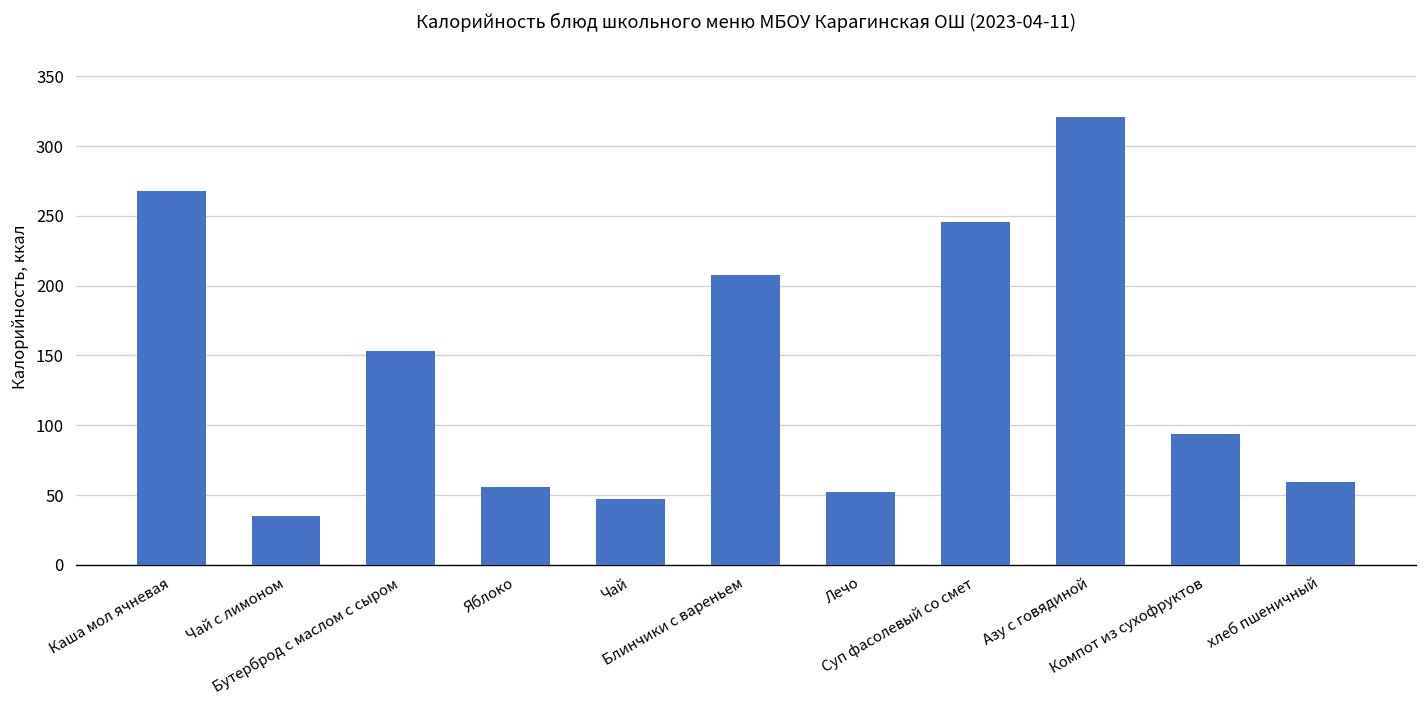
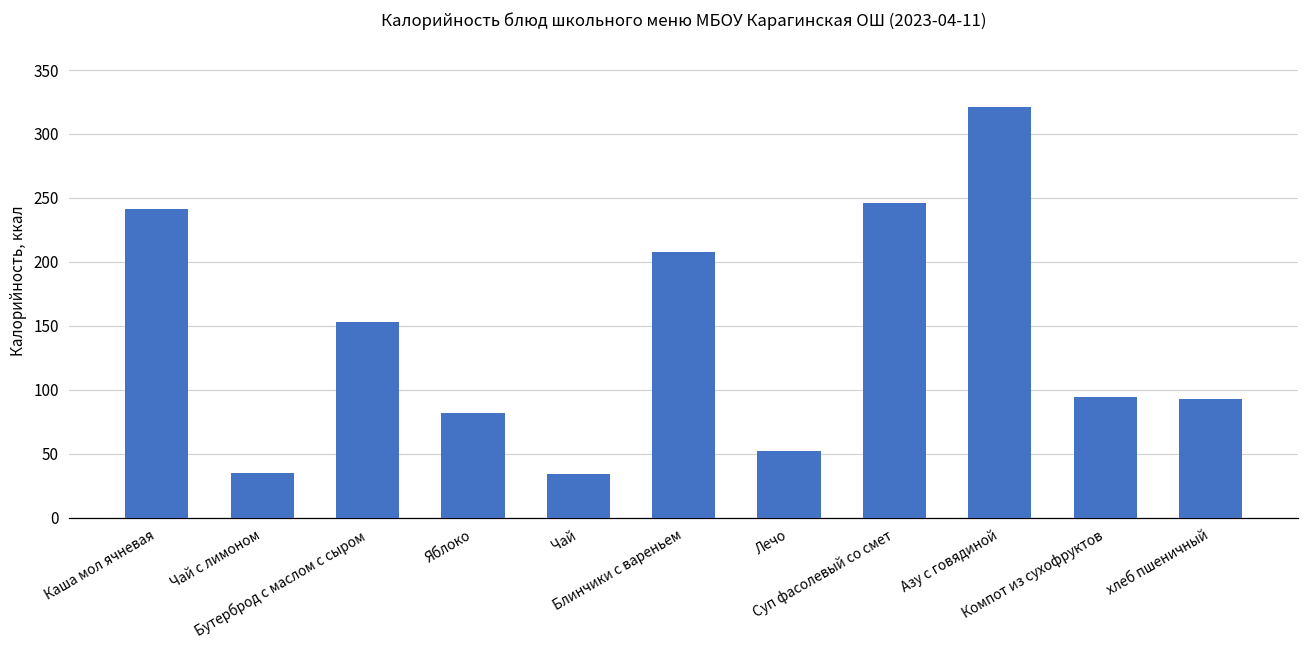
Каша мол ячневая: 268 -> 241
Яблоко: 56 -> 82
Чай: 47 -> 34
хлеб пшеничный: 59 -> 93
